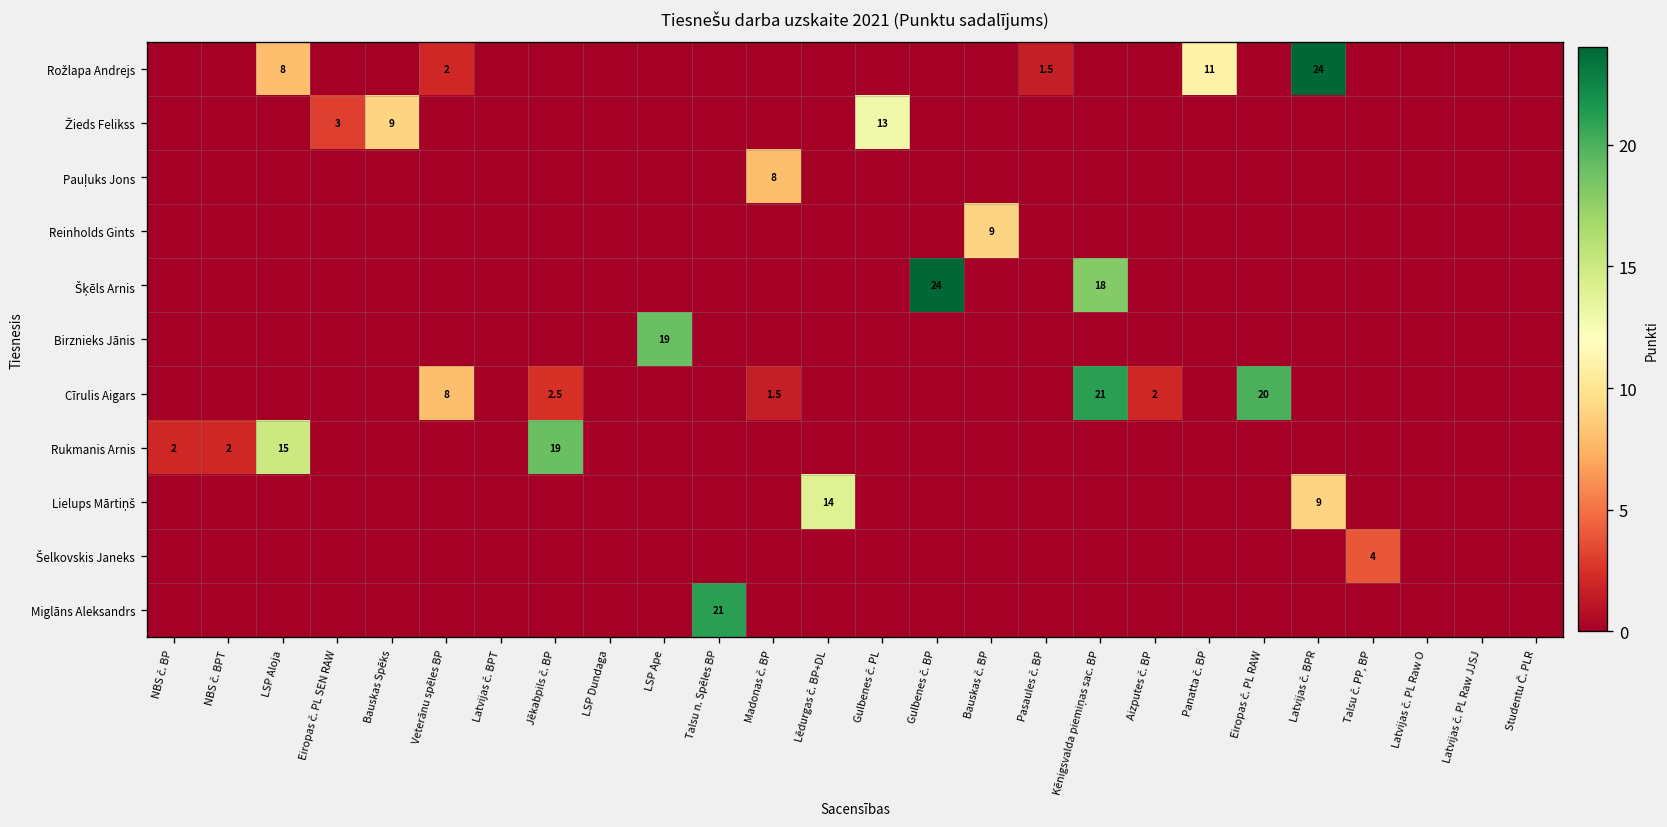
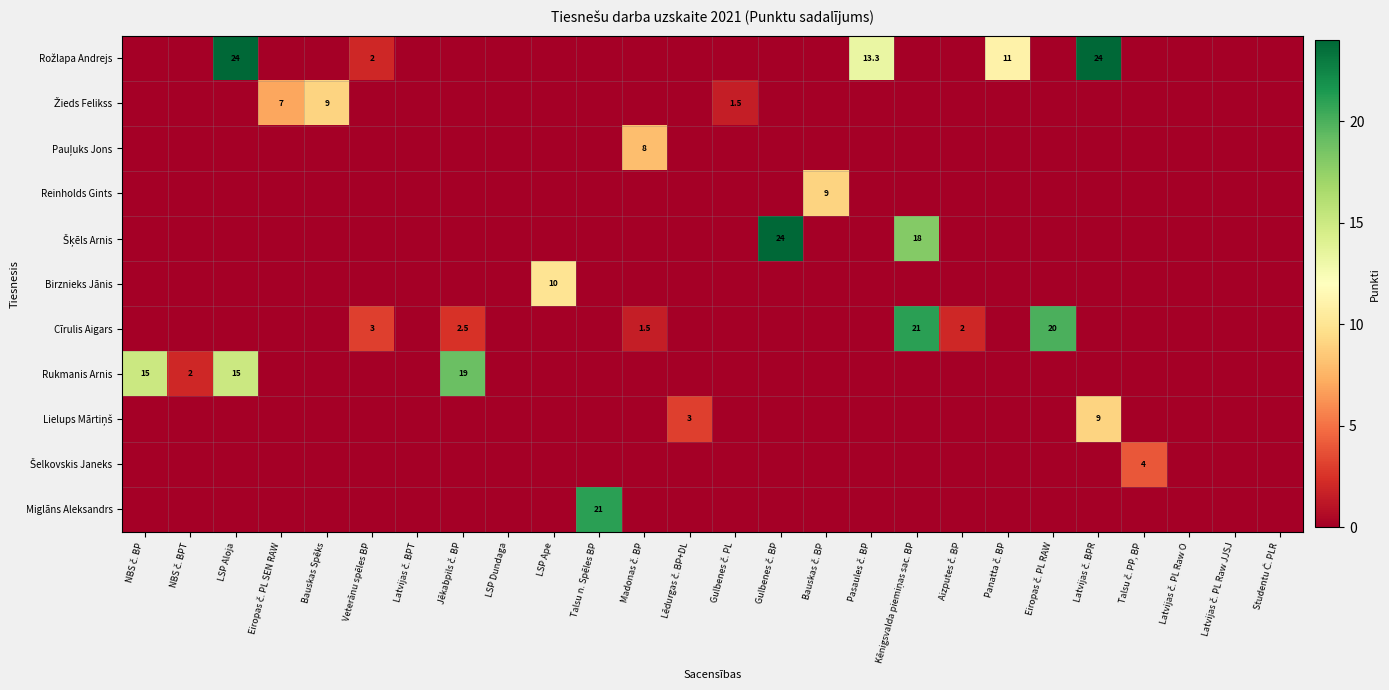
Rožlapa Andrejs, LSP Aloja: 8 -> 24
Rožlapa Andrejs, Pasaules č. BP: 1.5 -> 13.3
Žieds Felikss, Eiropas č. PL SEN RAW: 3 -> 7
Žieds Felikss, Gulbenes č. PL: 13 -> 1.5
Birznieks Jānis, LSP Ape: 19 -> 10
Cīrulis Aigars, Veterānu spēles BP: 8 -> 3
Rukmanis Arnis, NBS č. BP: 2 -> 15
Lielups Mārtiņš, Lēdurgas č. BP+DL: 14 -> 3
